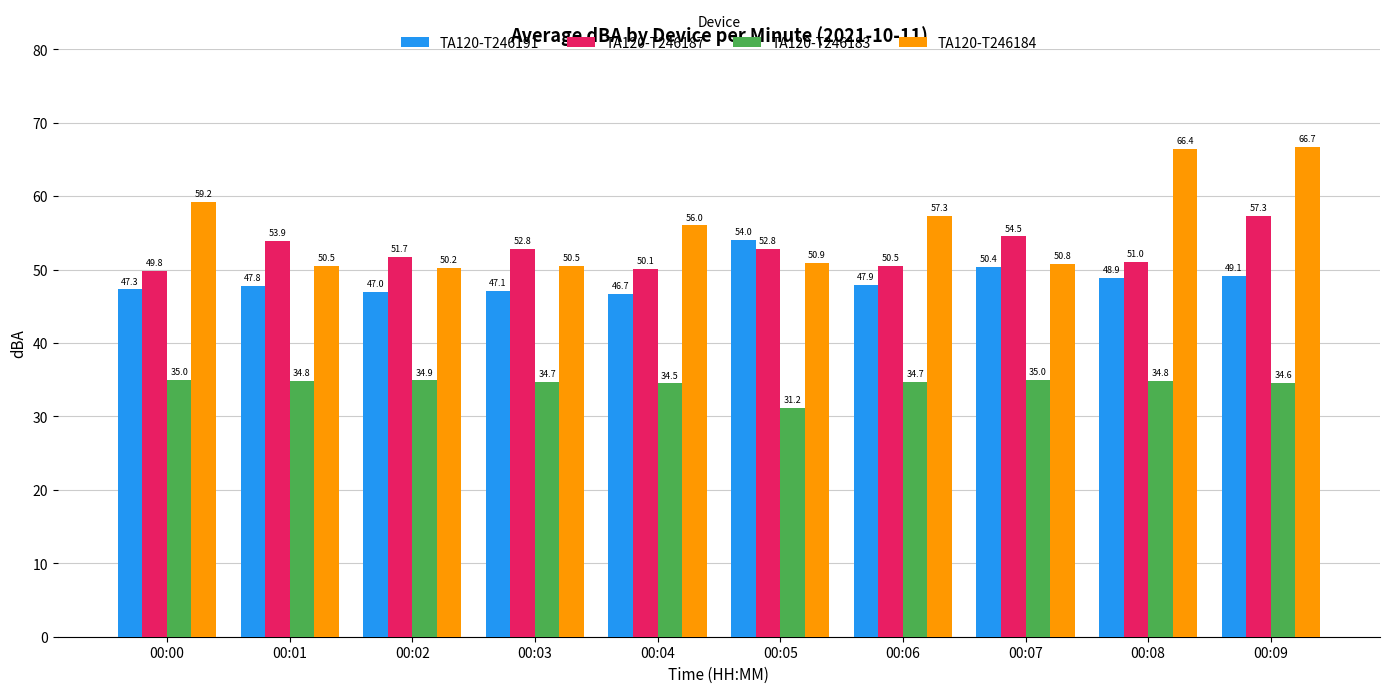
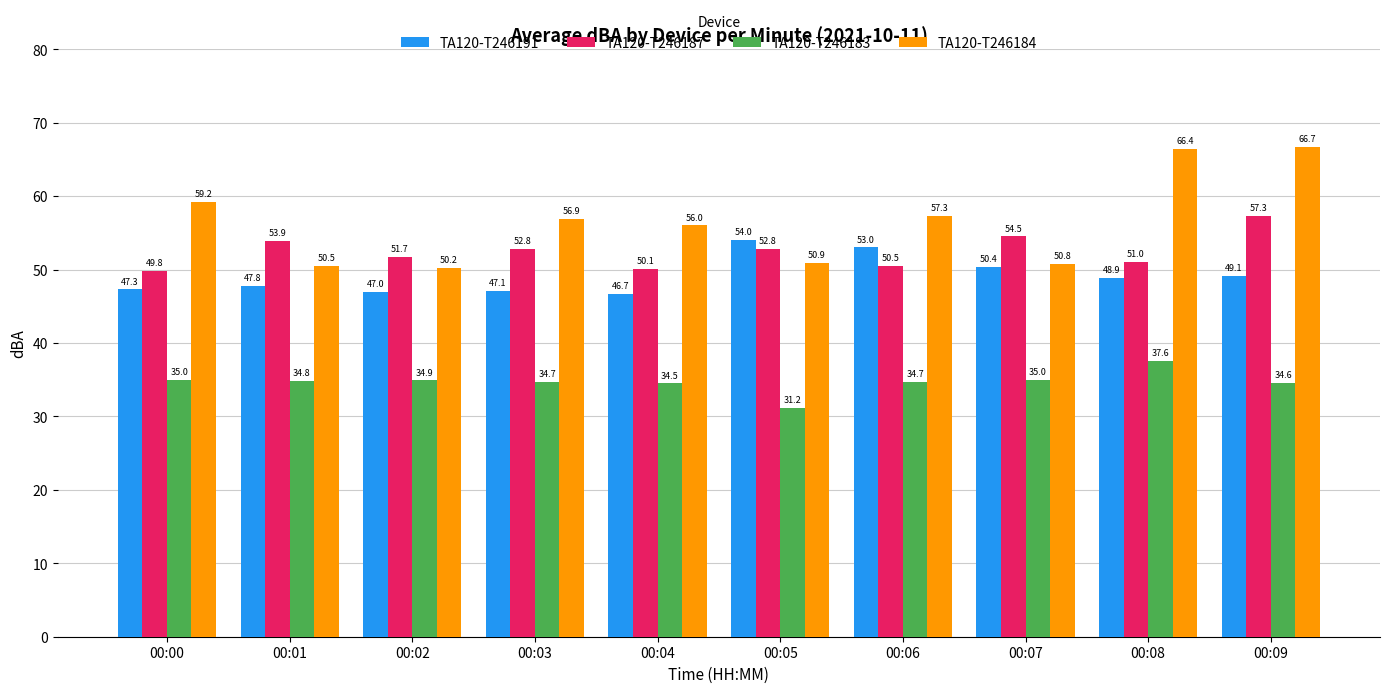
TA120-T246184, 00:03: 50.5 -> 56.9
TA120-T246191, 00:06: 47.9 -> 53.0
TA120-T246183, 00:08: 34.8 -> 37.6
